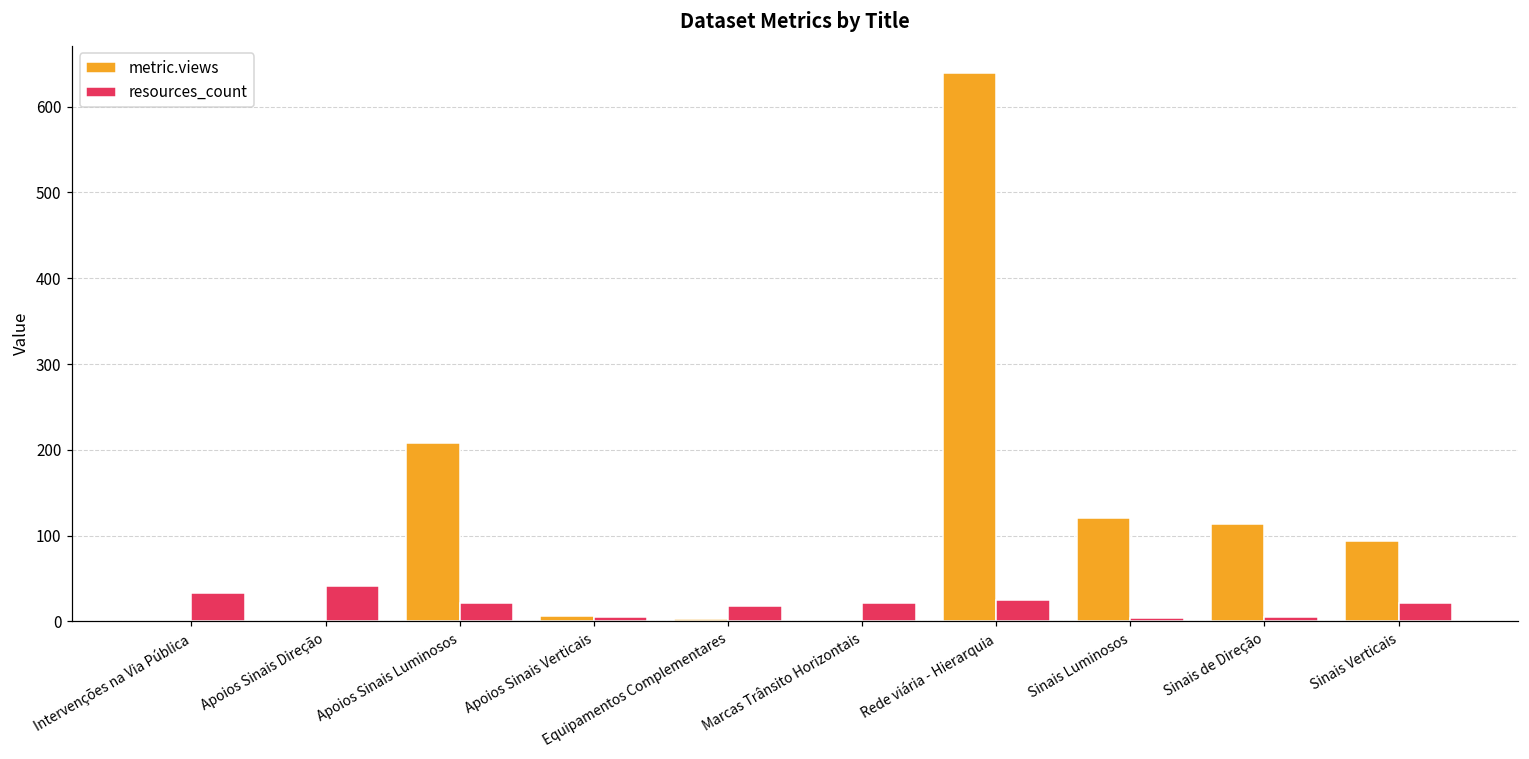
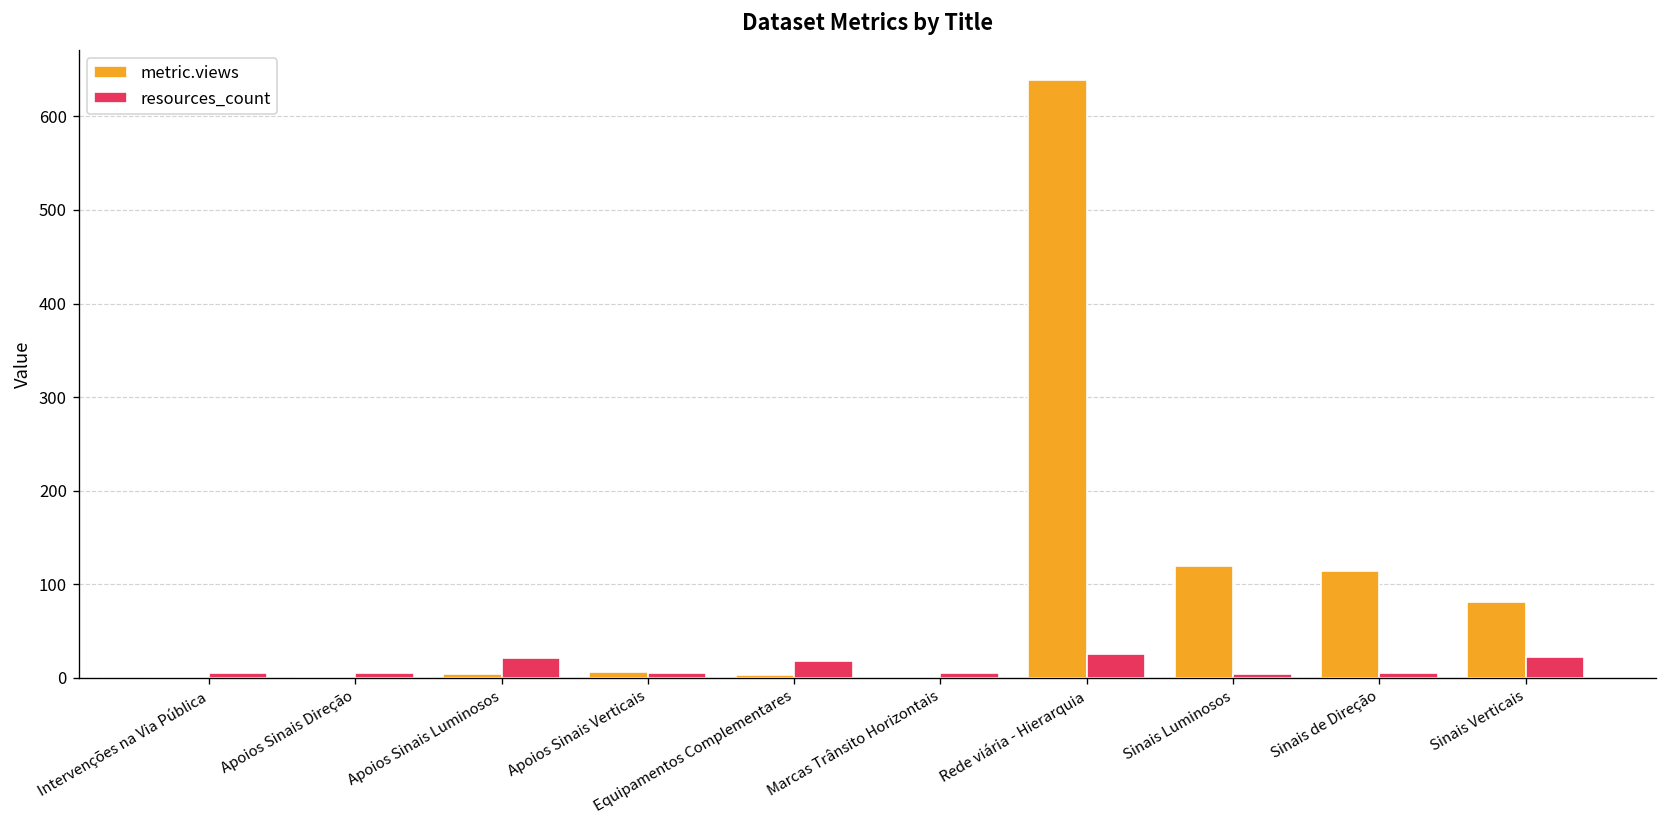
resources_count, Intervenções na Via Pública: 30 -> 10
resources_count, Apoios Sinais Direção: 40 -> 10
metric.views, Apoios Sinais Luminosos: 210 -> 0
resources_count, Marcas Trânsito Horizontais: 20 -> 10
metric.views, Sinais Verticais: 90 -> 80
